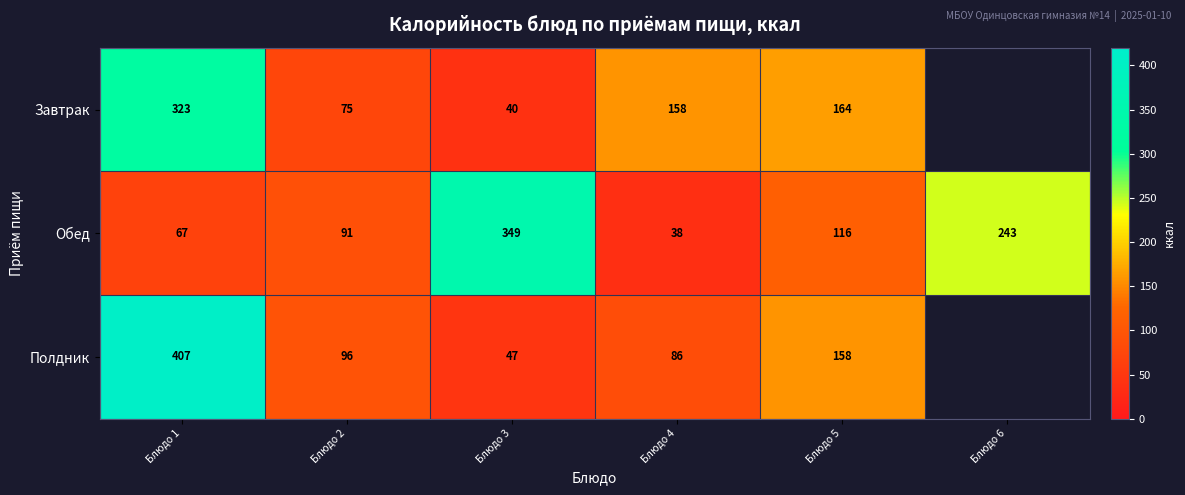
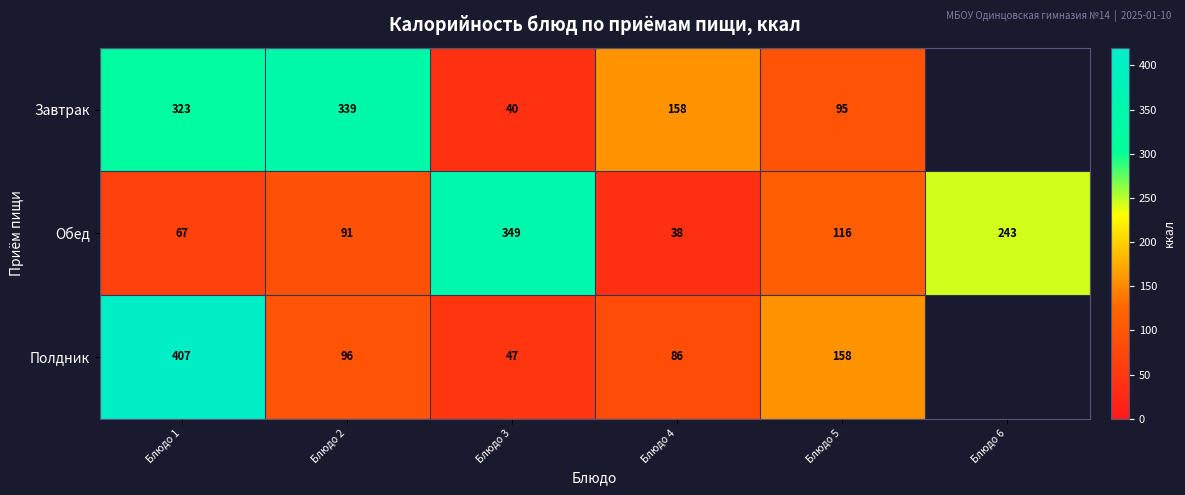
Завтрак, Блюдо 2: 75 -> 339
Завтрак, Блюдо 5: 164 -> 95
